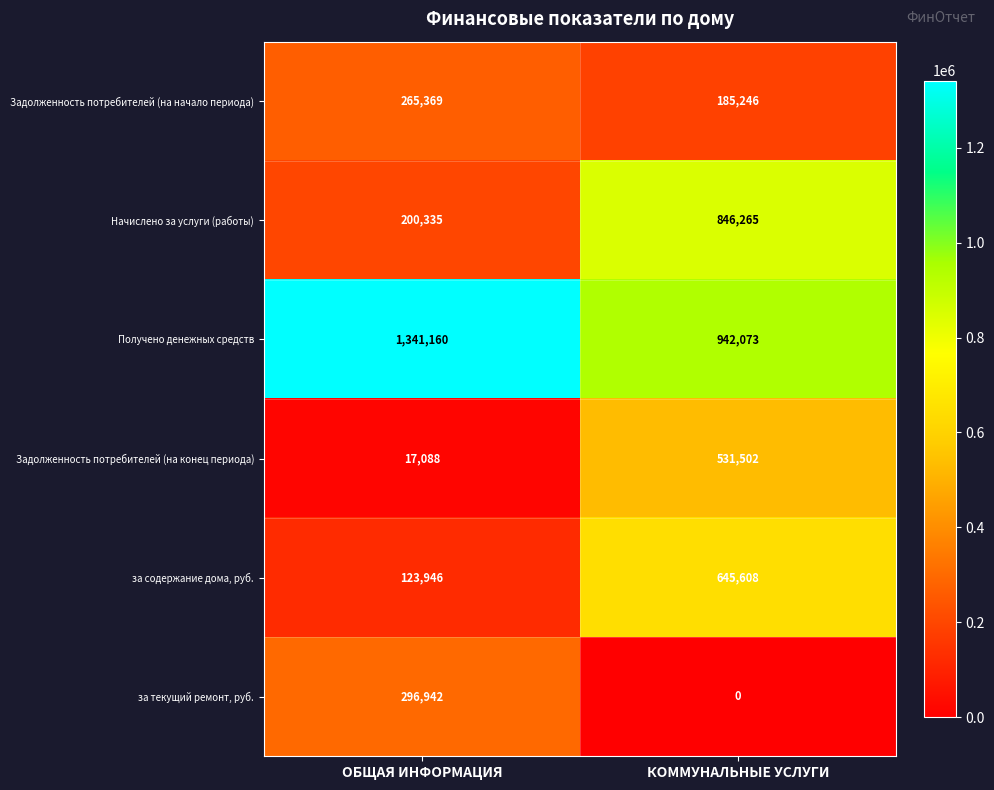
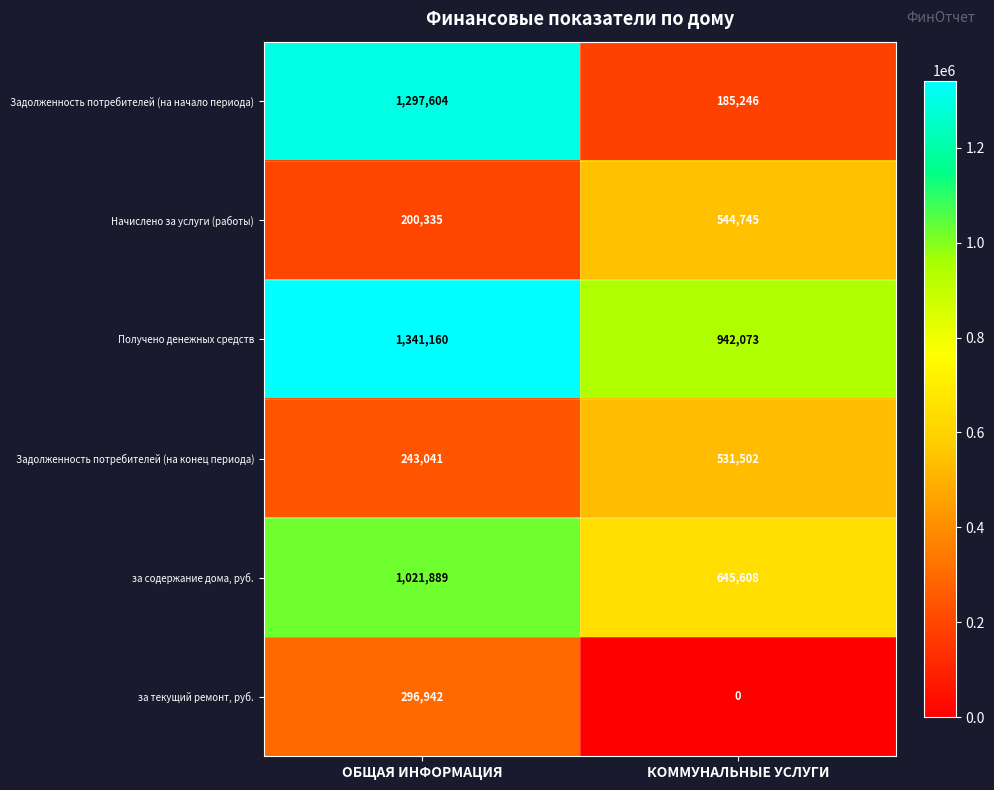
Задолженность потребителей (на начало периода), ОБЩАЯ ИНФОРМАЦИЯ: 265,369 -> 1,297,604
Начислено за услуги (работы), КОММУНАЛЬНЫЕ УСЛУГИ: 846,265 -> 544,745
Задолженность потребителей (на конец периода), ОБЩАЯ ИНФОРМАЦИЯ: 17,088 -> 243,041
за содержание дома, руб., ОБЩАЯ ИНФОРМАЦИЯ: 123,946 -> 1,021,889
